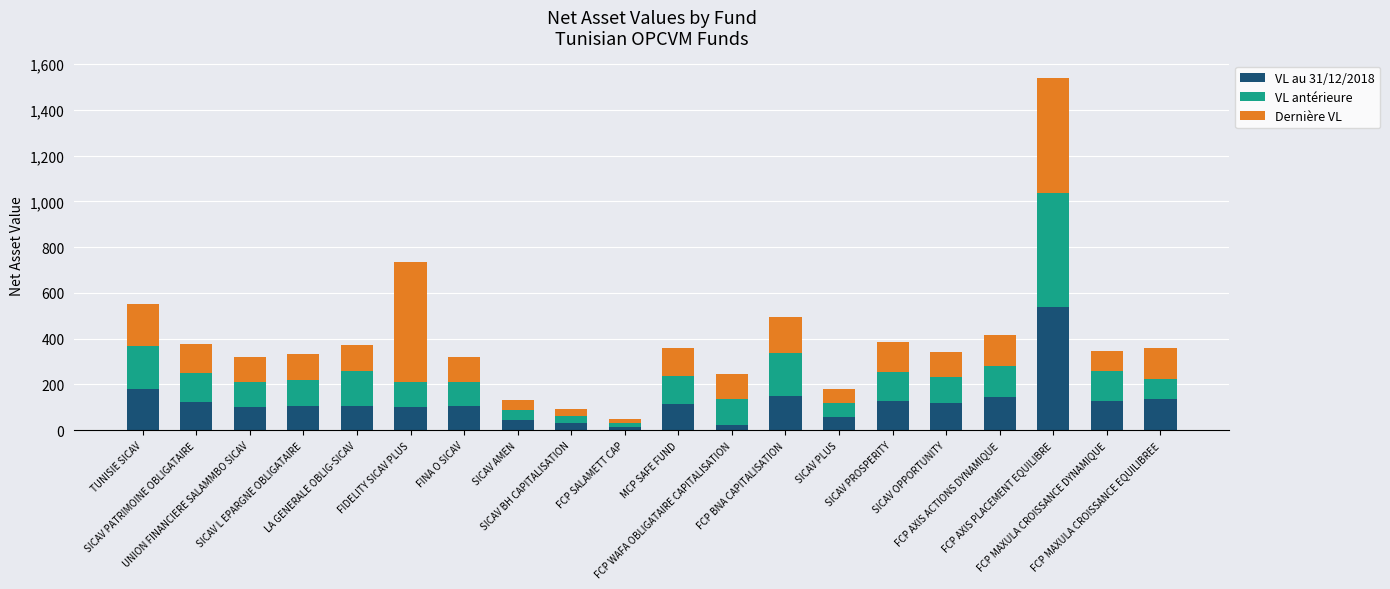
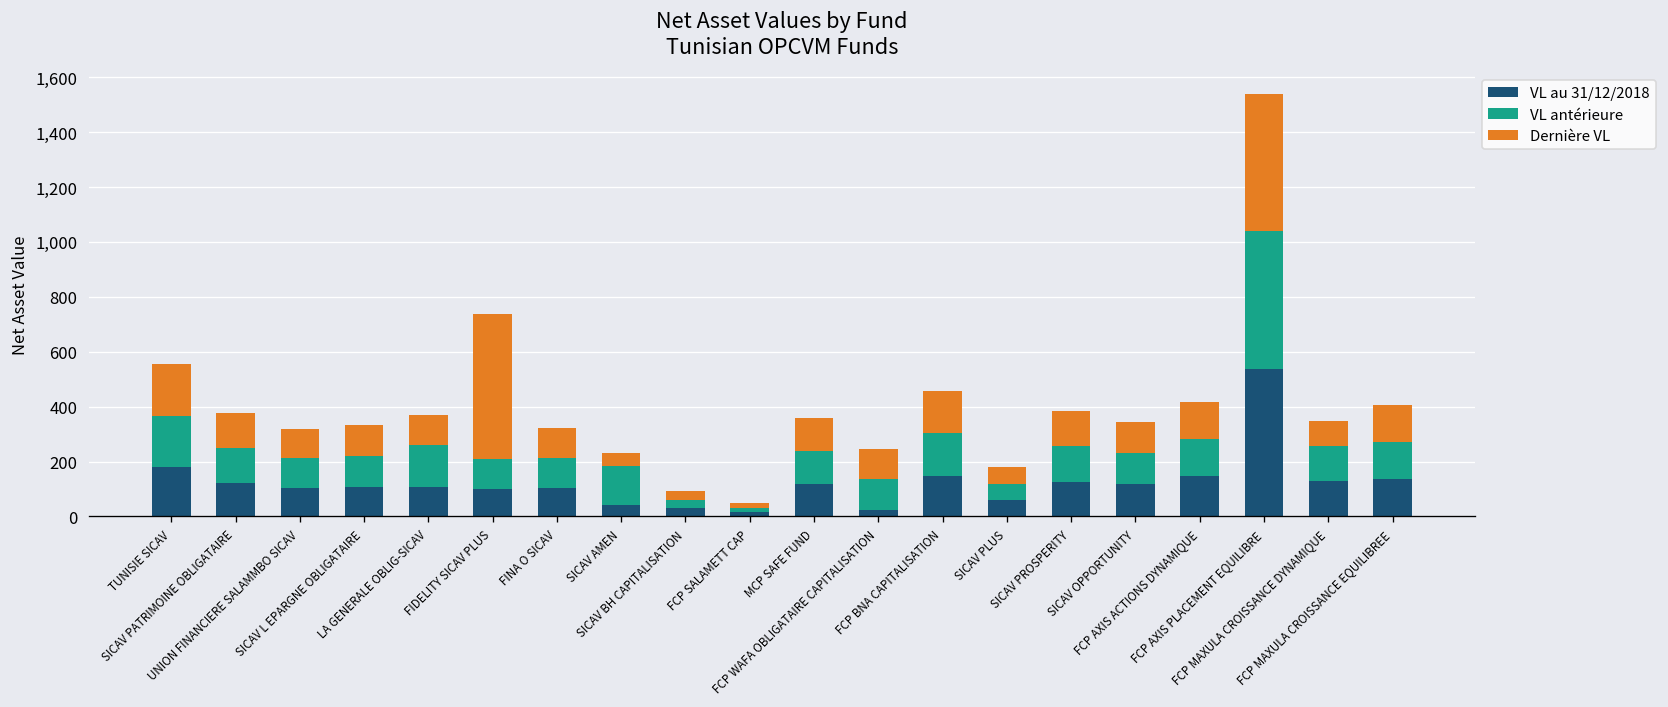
VL antérieure, SICAV AMEN: 40 -> 140
VL antérieure, FCP BNA CAPITALISATION: 190 -> 160
VL antérieure, FCP MAXULA CROISSANCE EQUILIBREE: 90 -> 140
